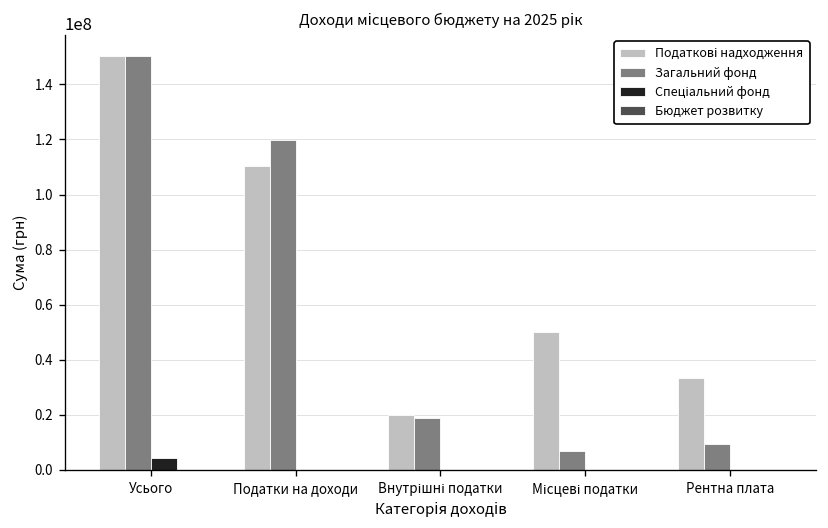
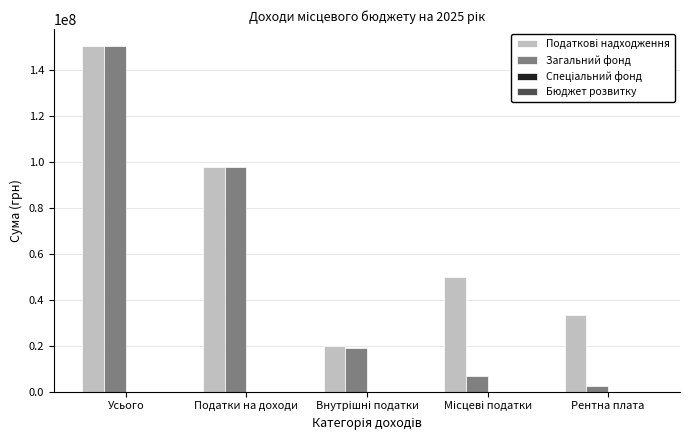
Спеціальний фонд, Усього: 4000000 -> 0
Податкові надходження, Податки на доходи: 110000000 -> 98000000
Загальний фонд, Податки на доходи: 120000000 -> 98000000
Загальний фонд, Рентна плата: 10000000 -> 2000000
